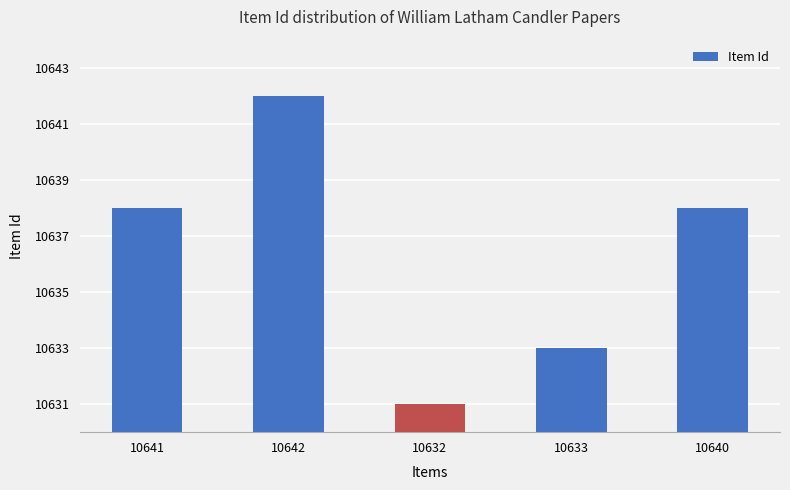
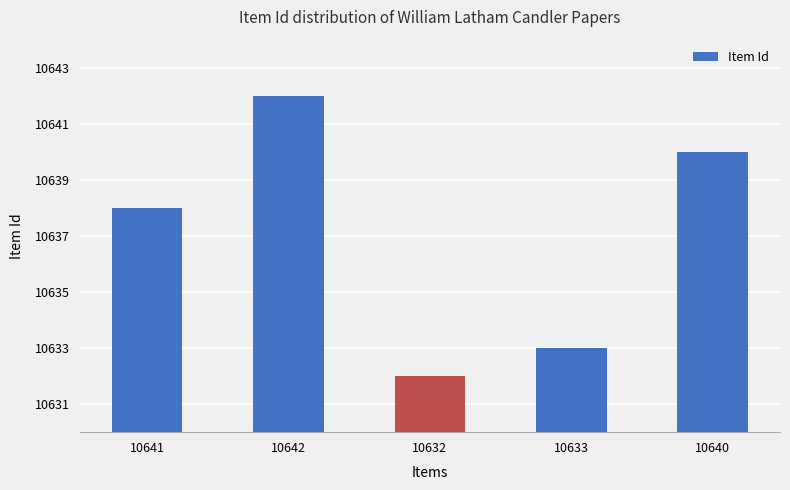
10632: 10631 -> 10632
10640: 10638 -> 10640
